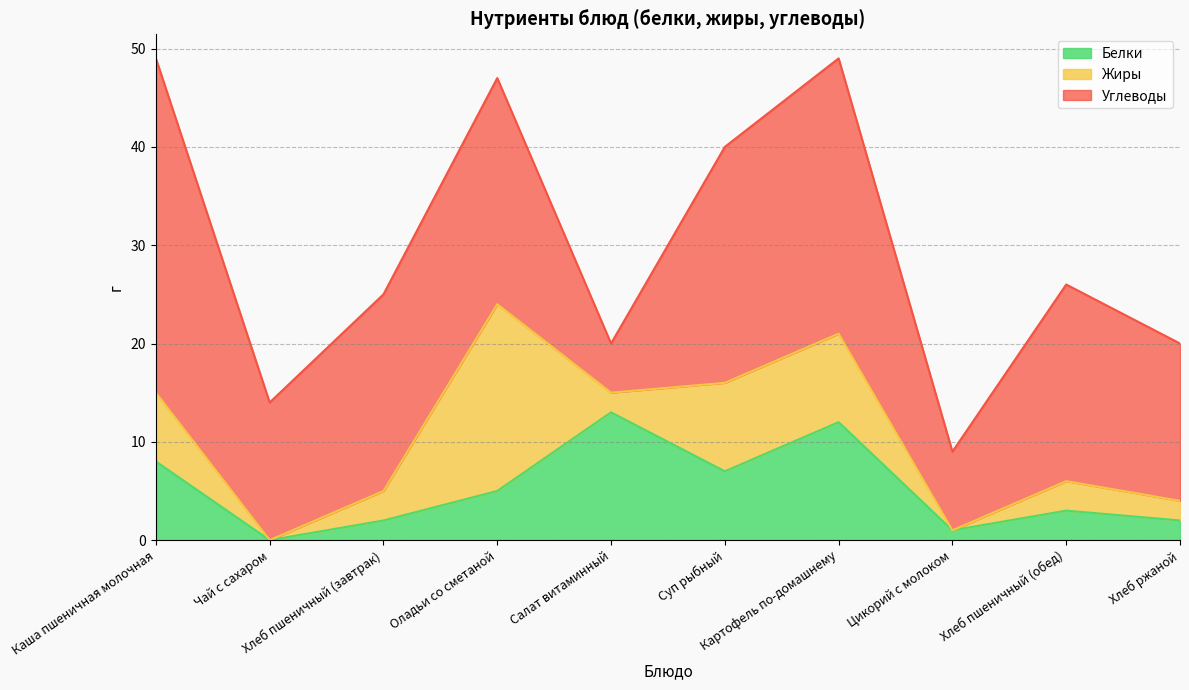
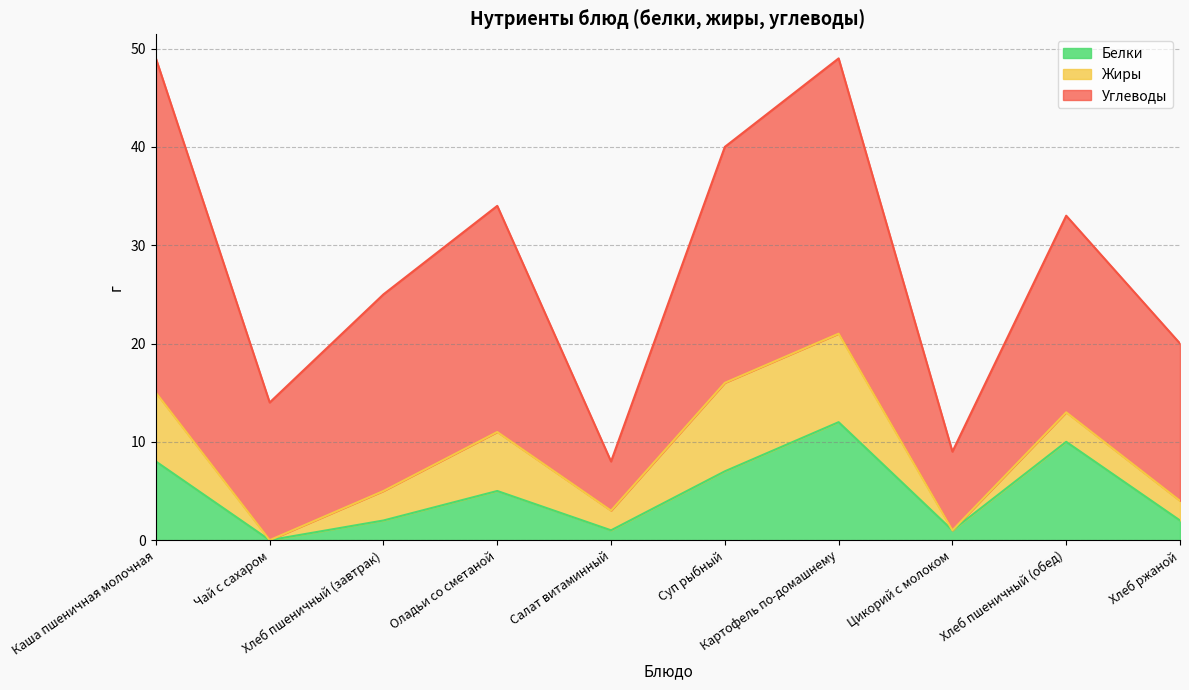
Жиры, Оладьи со сметаной: 19 -> 6
Белки, Салат витаминный: 13 -> 1
Белки, Хлеб пшеничный (обед): 3 -> 10
